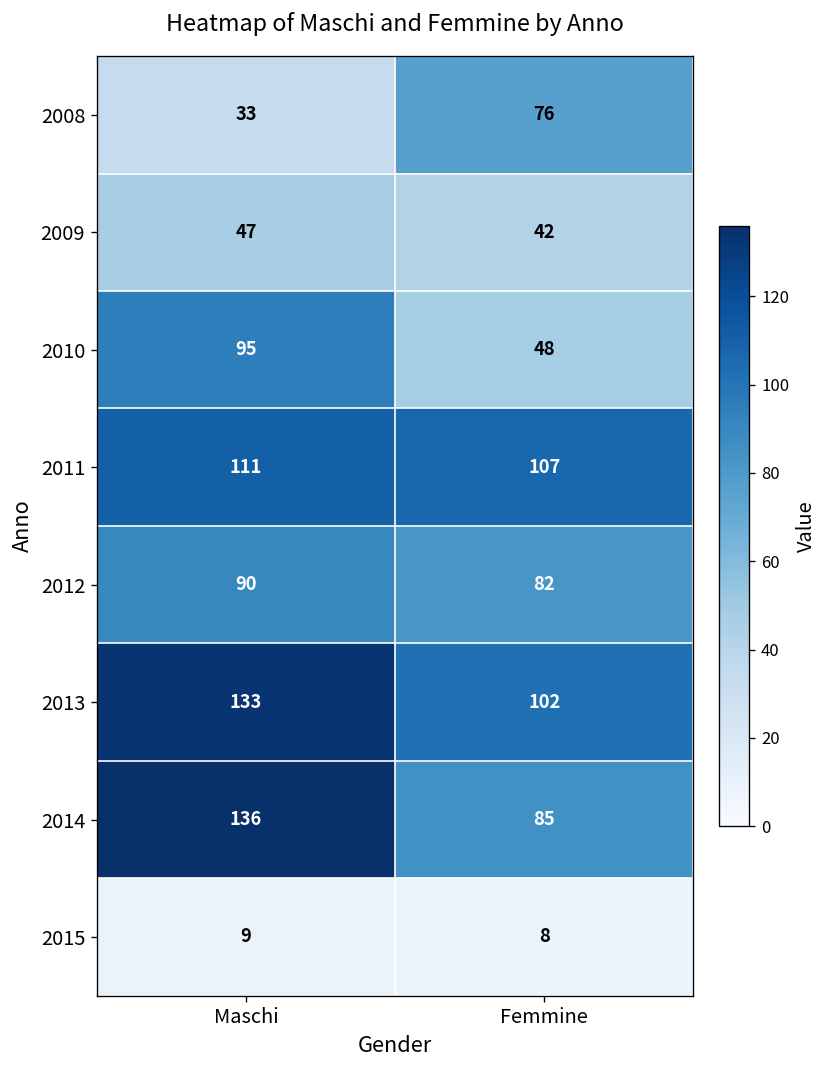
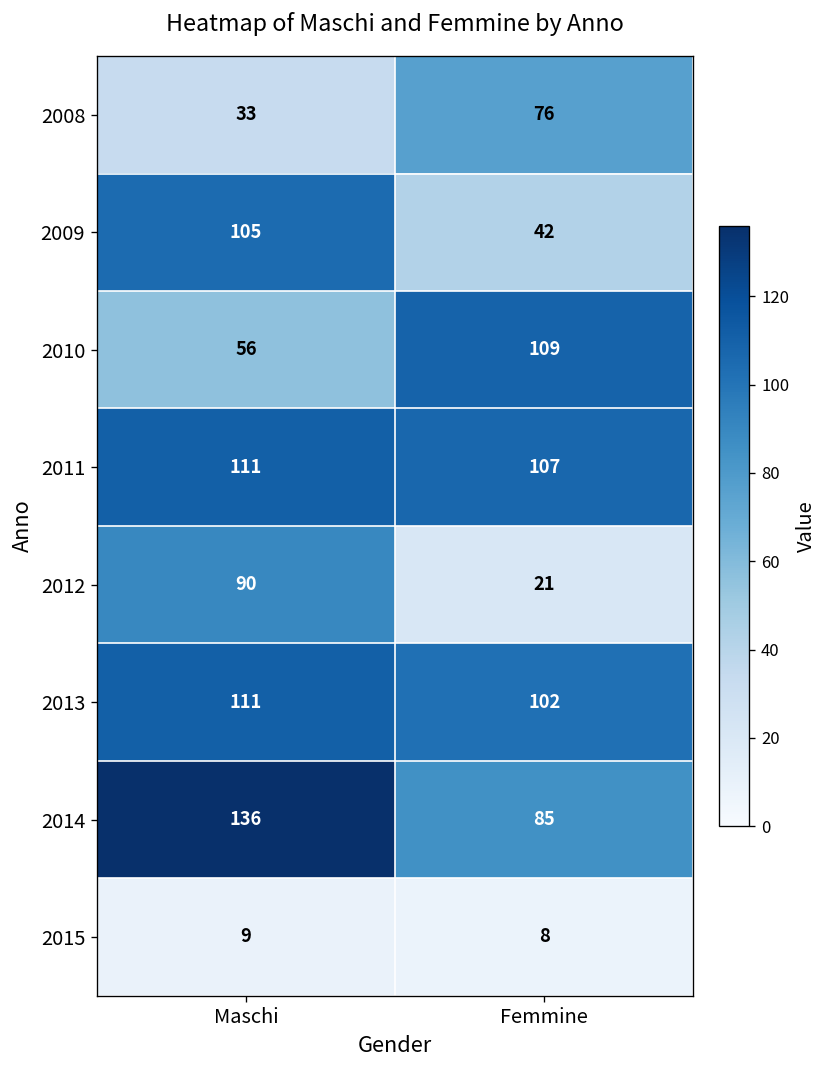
2009, Maschi: 47 -> 105
2010, Maschi: 95 -> 56
2010, Femmine: 48 -> 109
2012, Femmine: 82 -> 21
2013, Maschi: 133 -> 111
